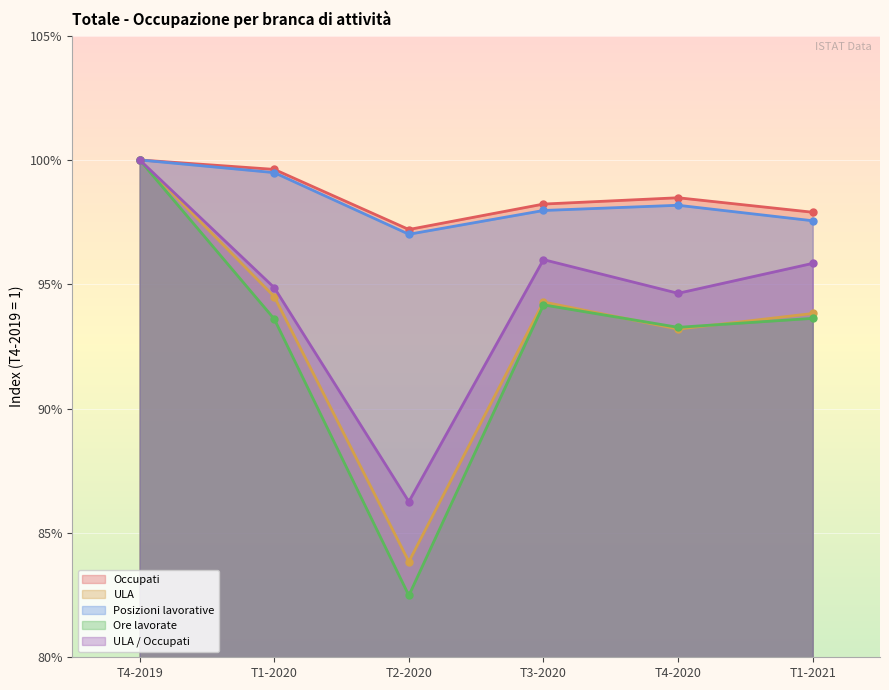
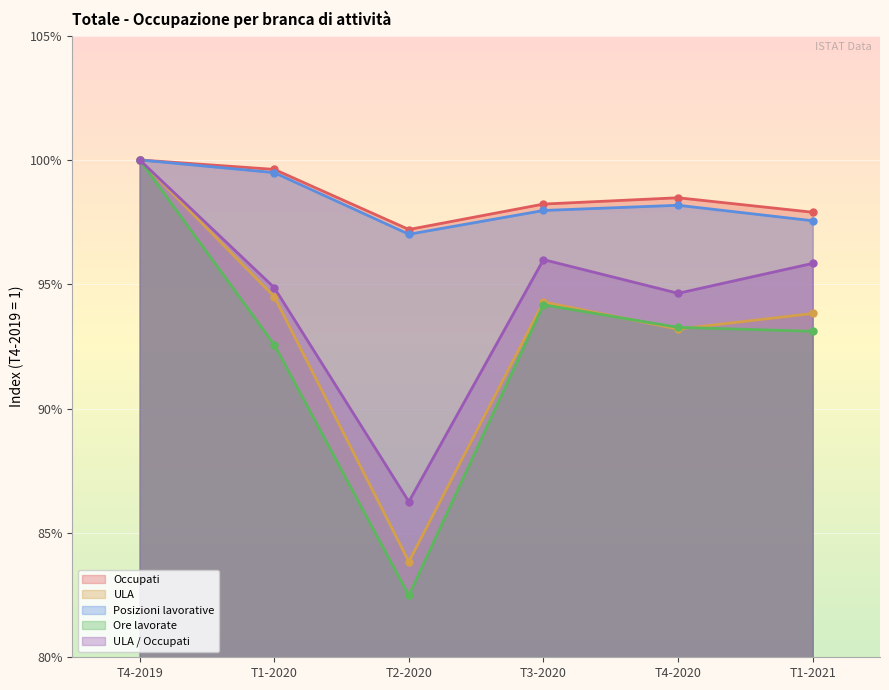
Ore lavorate, T1-2020: 93.6% -> 92.6%
Ore lavorate, T1-2021: 93.6% -> 93.1%
